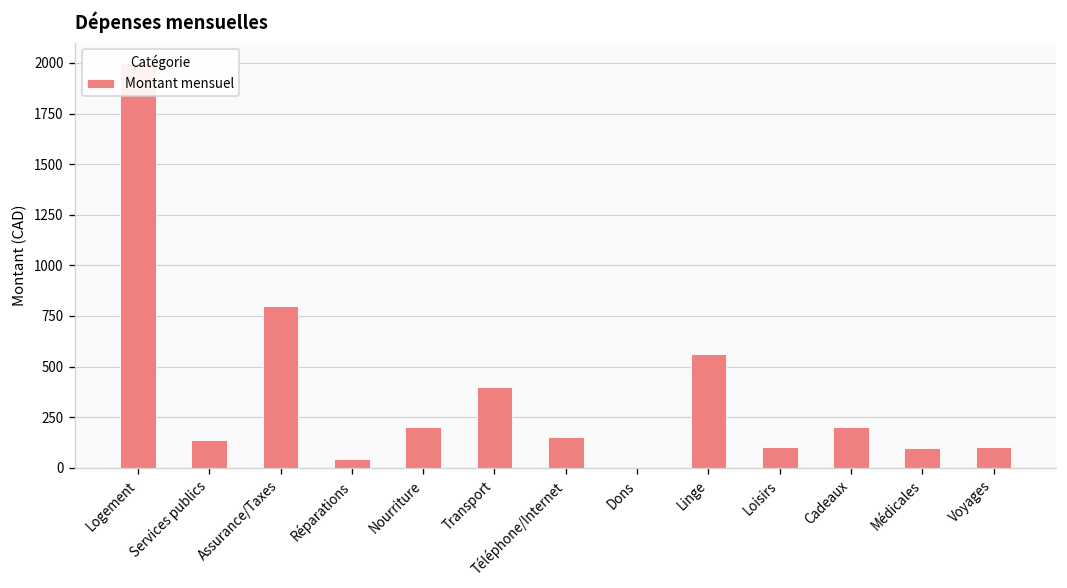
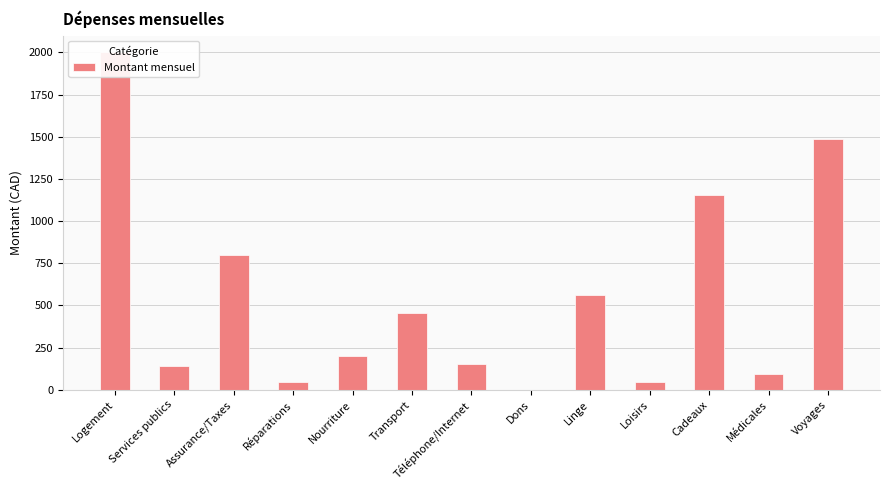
Transport: 400 -> 460
Loisirs: 100 -> 40
Cadeaux: 200 -> 1150
Voyages: 100 -> 1490
